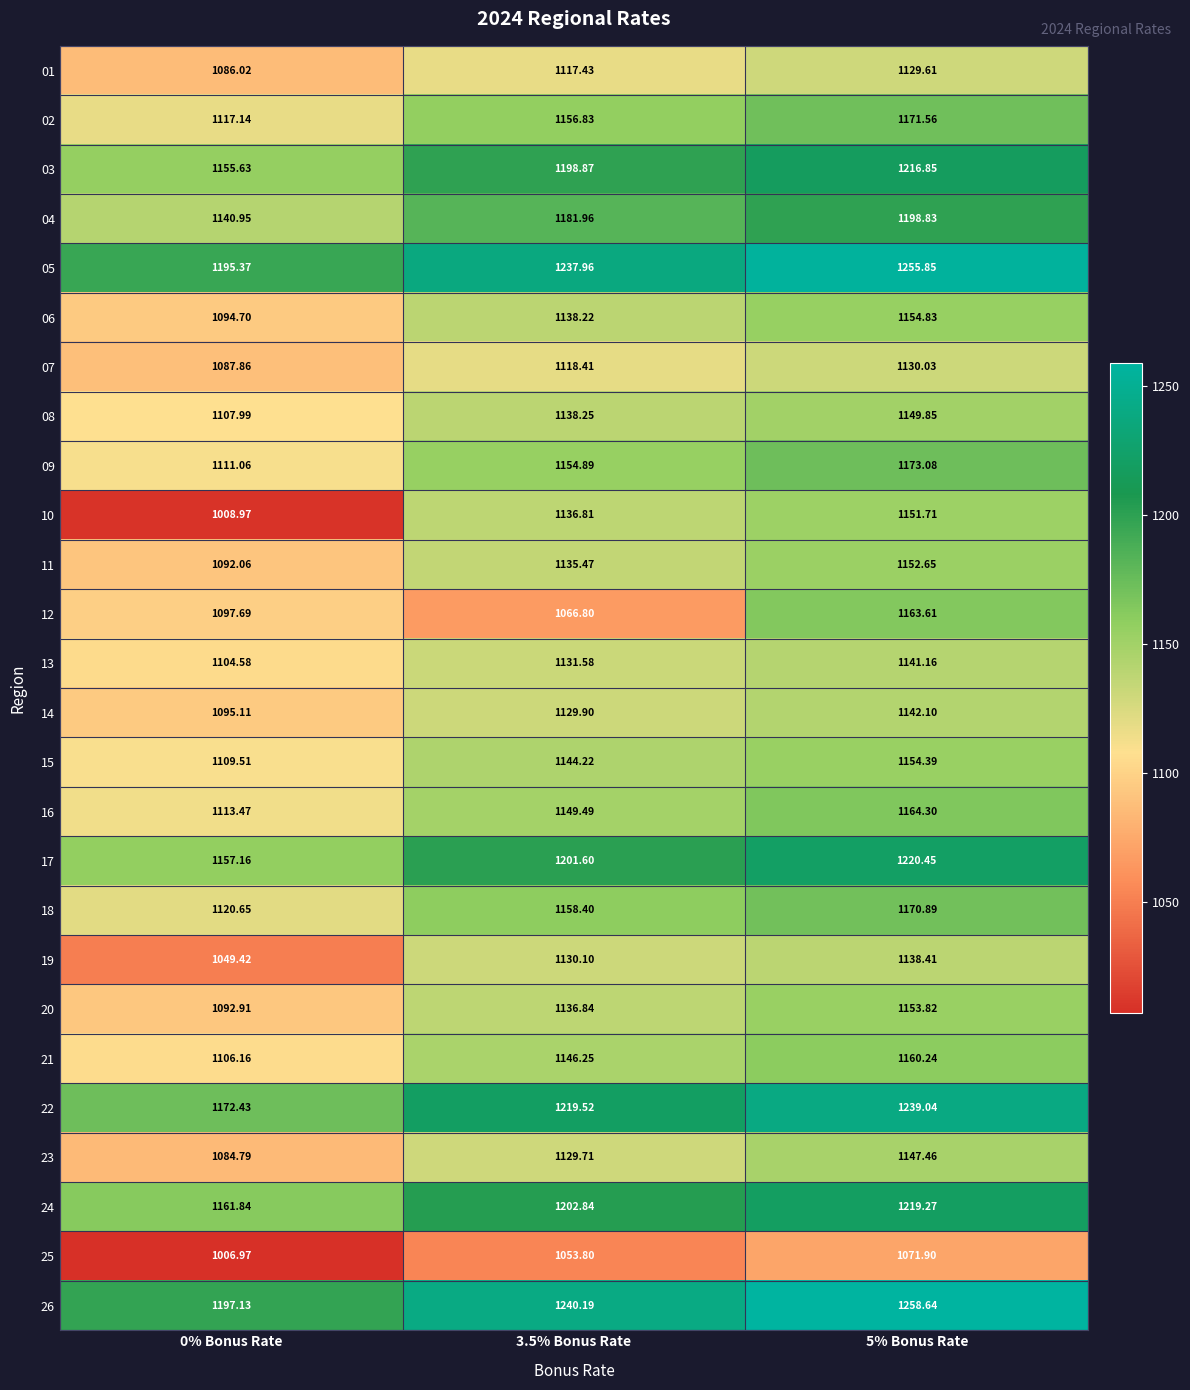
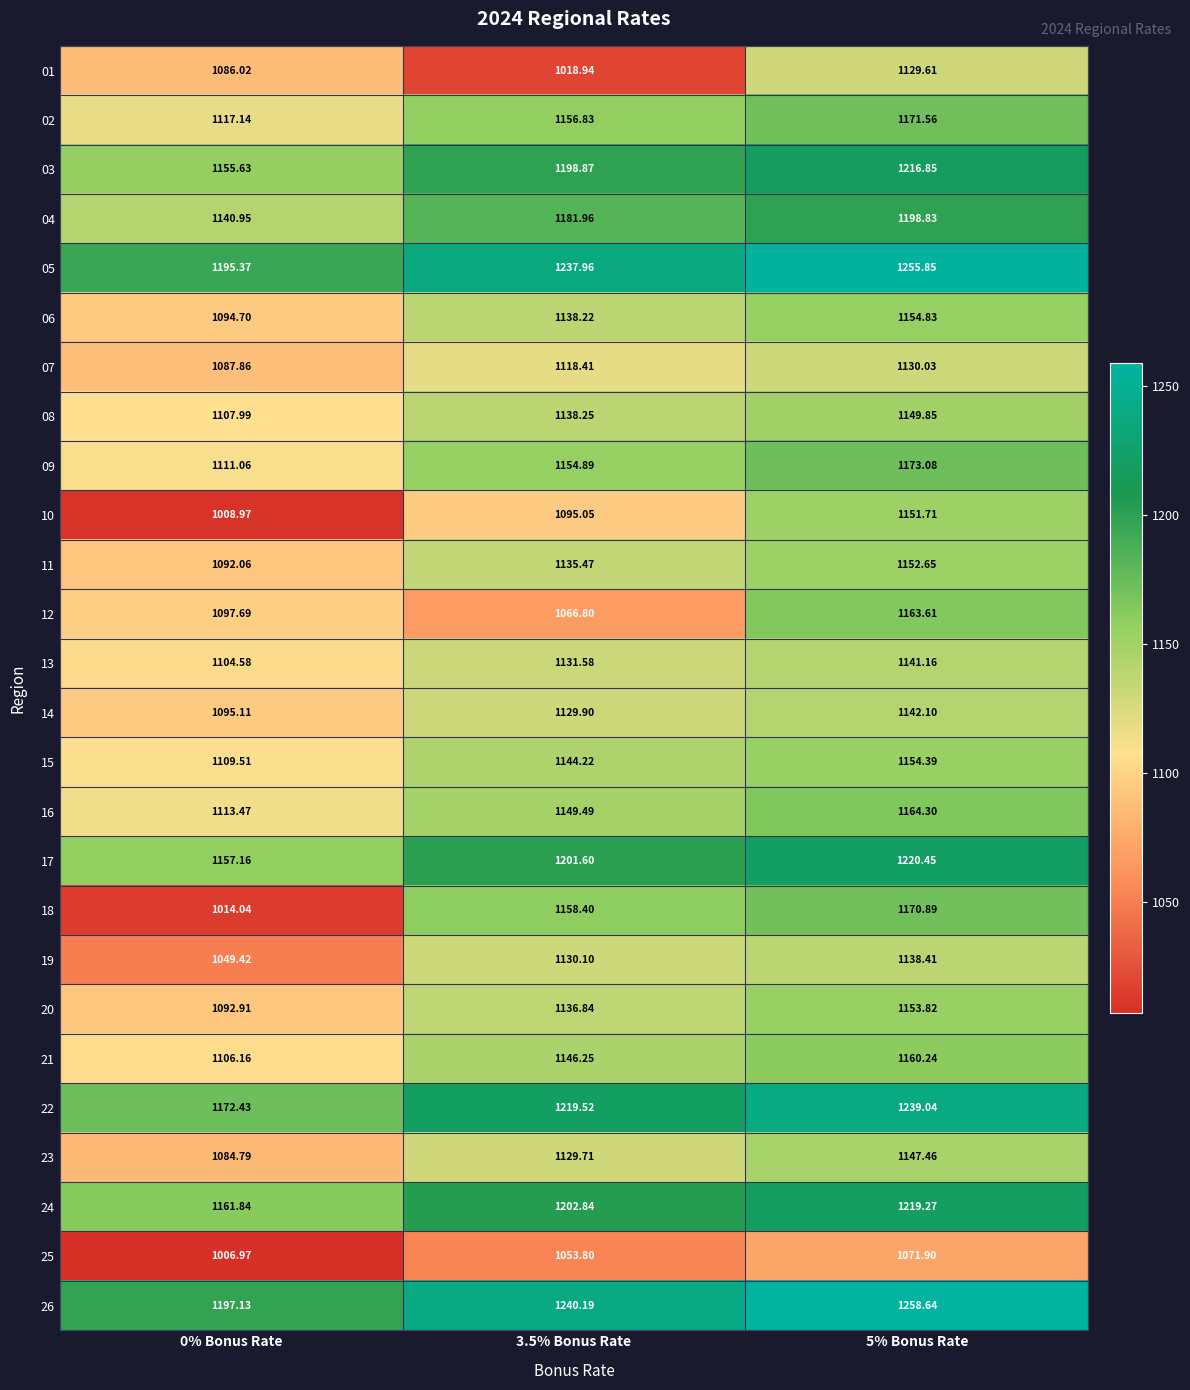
01, 3.5% Bonus Rate: 1117.43 -> 1018.94
10, 3.5% Bonus Rate: 1136.81 -> 1095.05
18, 0% Bonus Rate: 1120.65 -> 1014.04
